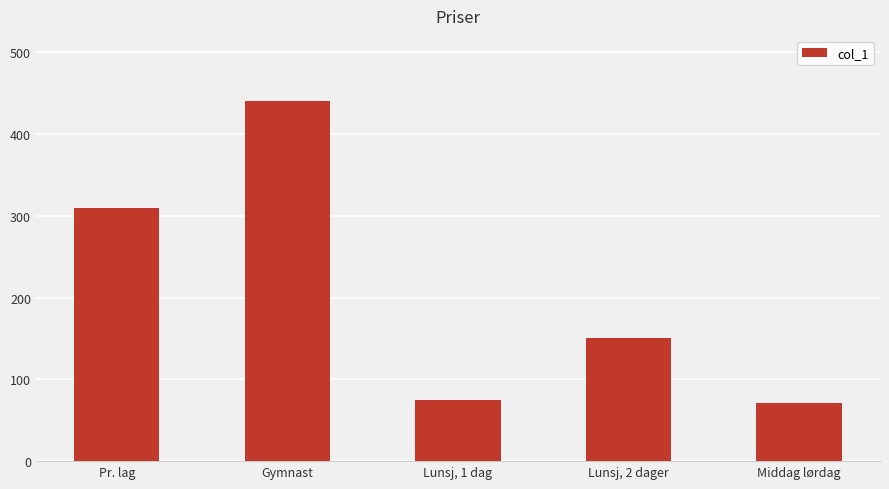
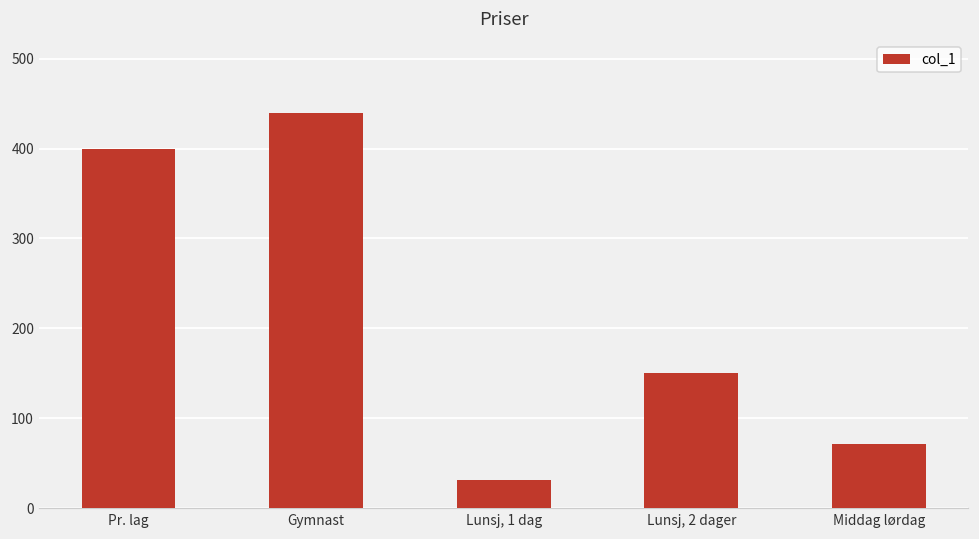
Pr. lag: 310 -> 400
Lunsj, 1 dag: 80 -> 30
